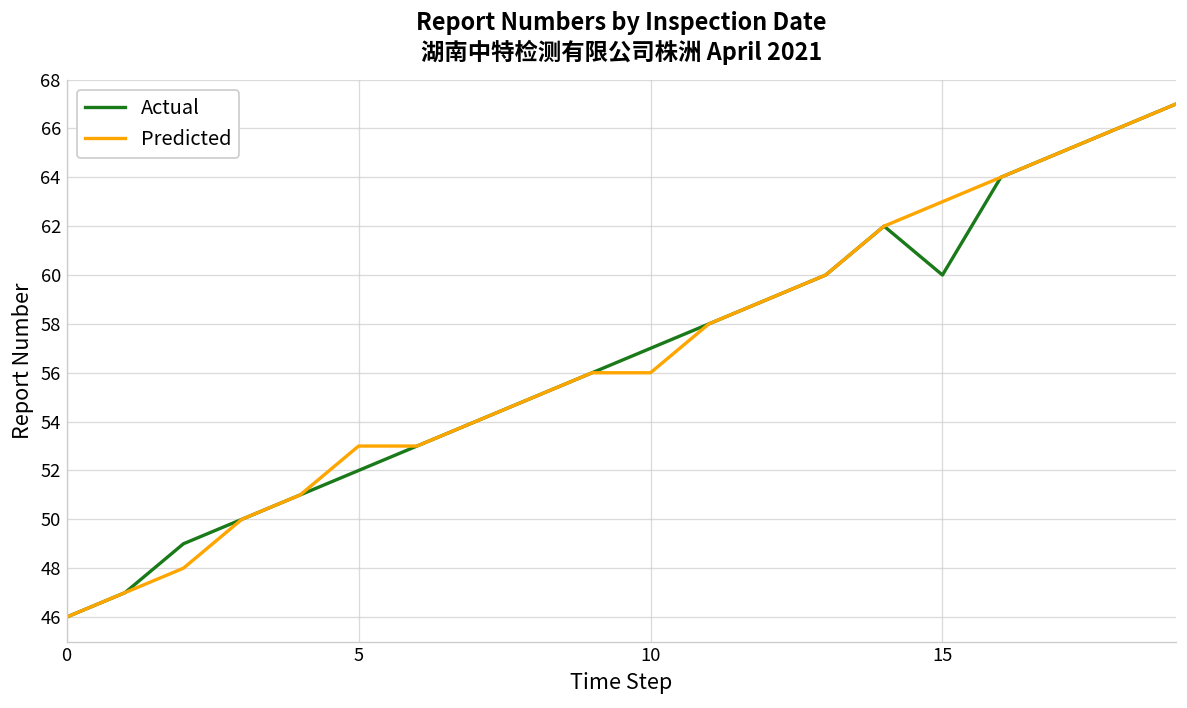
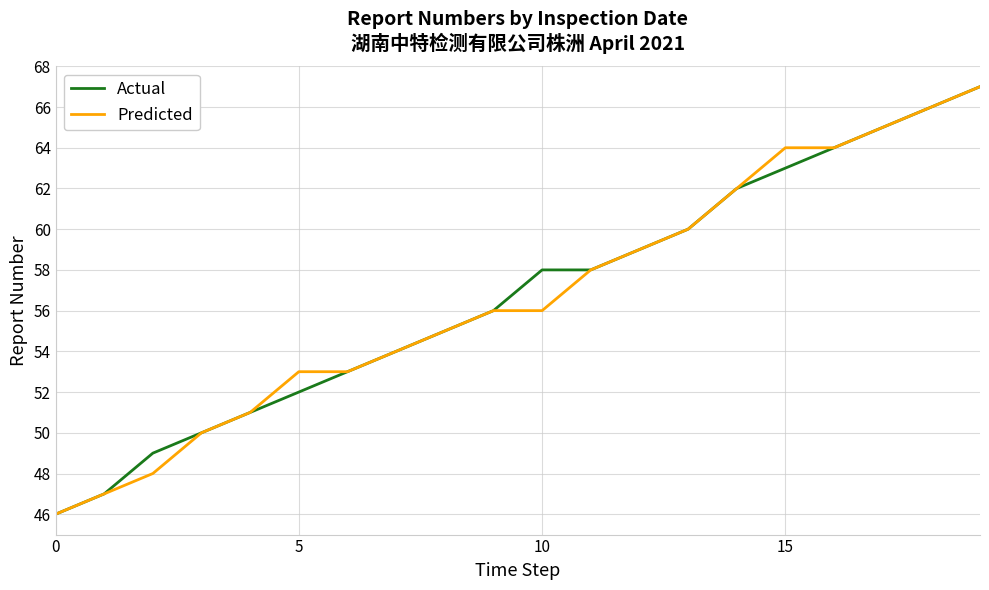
Actual, 10: 57 -> 58
Actual, 15: 60 -> 63
Predicted, 15: 63 -> 64
